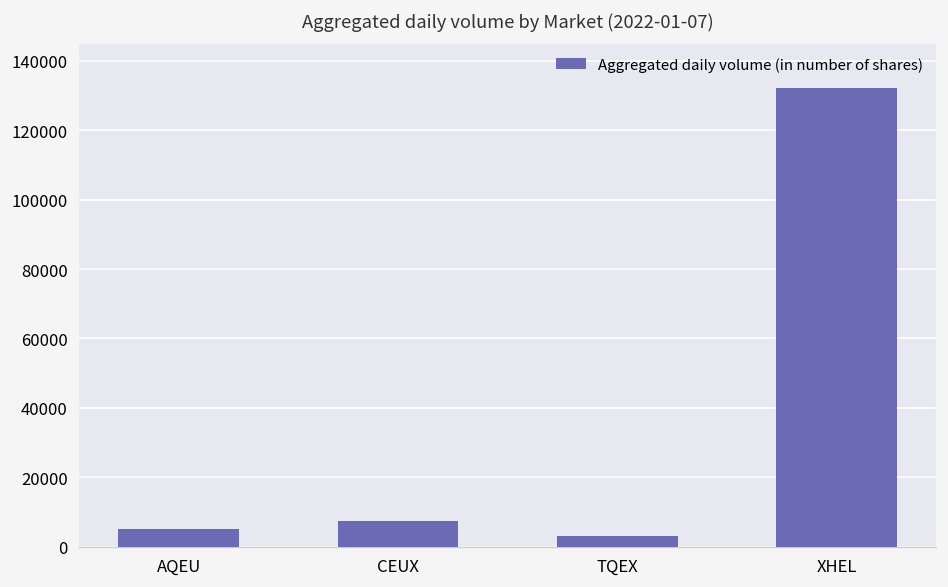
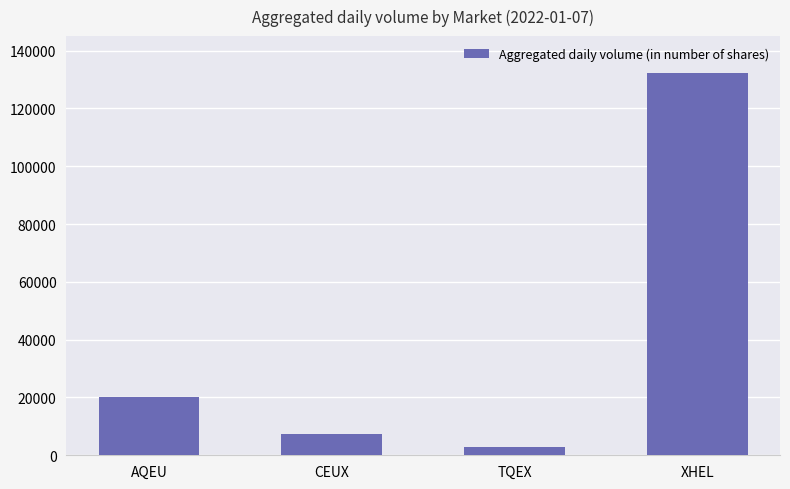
AQEU: 5000 -> 20000
